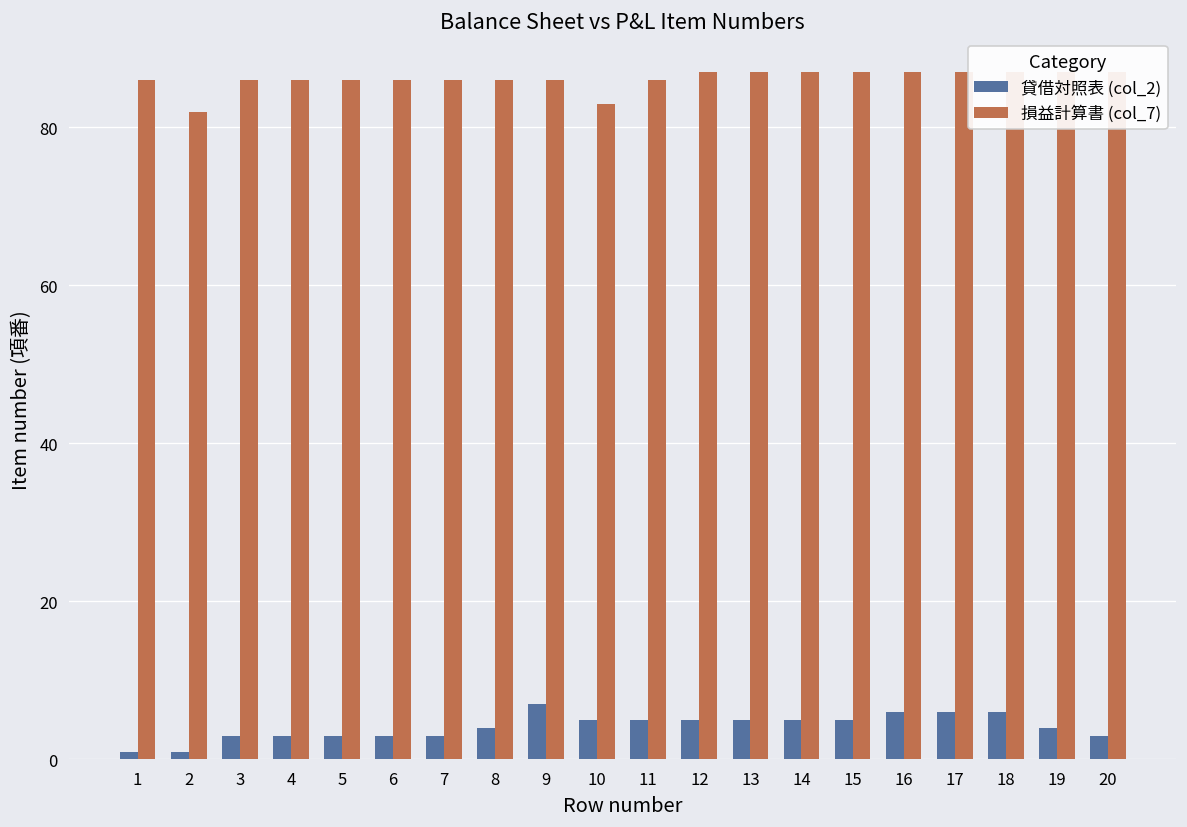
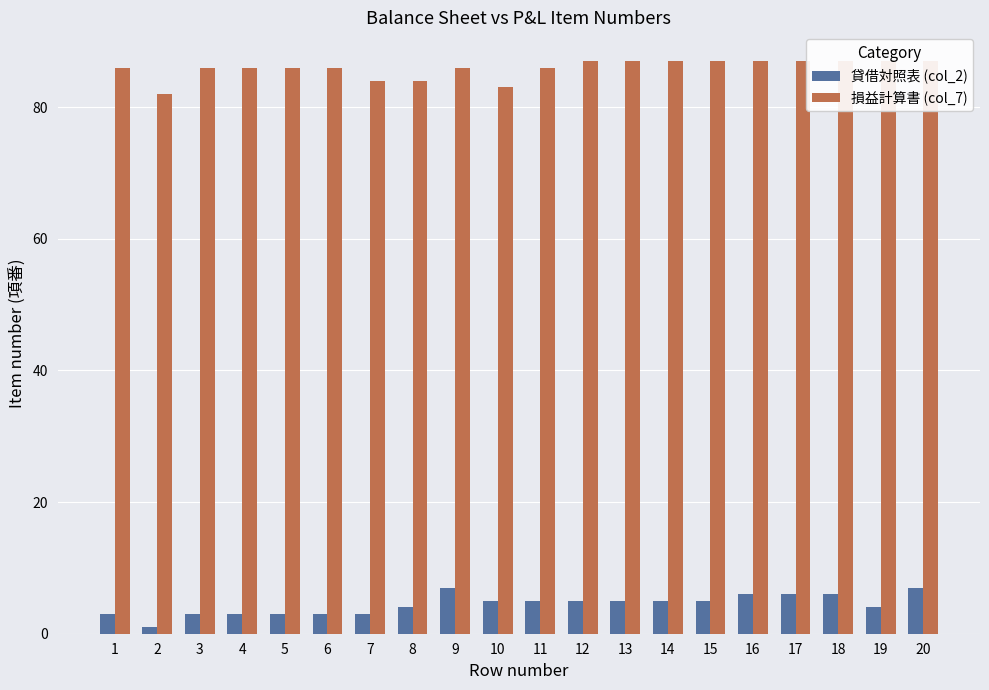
貸借対照表 (col_2), 1: 1 -> 3
損益計算書 (col_7), 7: 86 -> 84
損益計算書 (col_7), 8: 86 -> 84
貸借対照表 (col_2), 20: 3 -> 7
